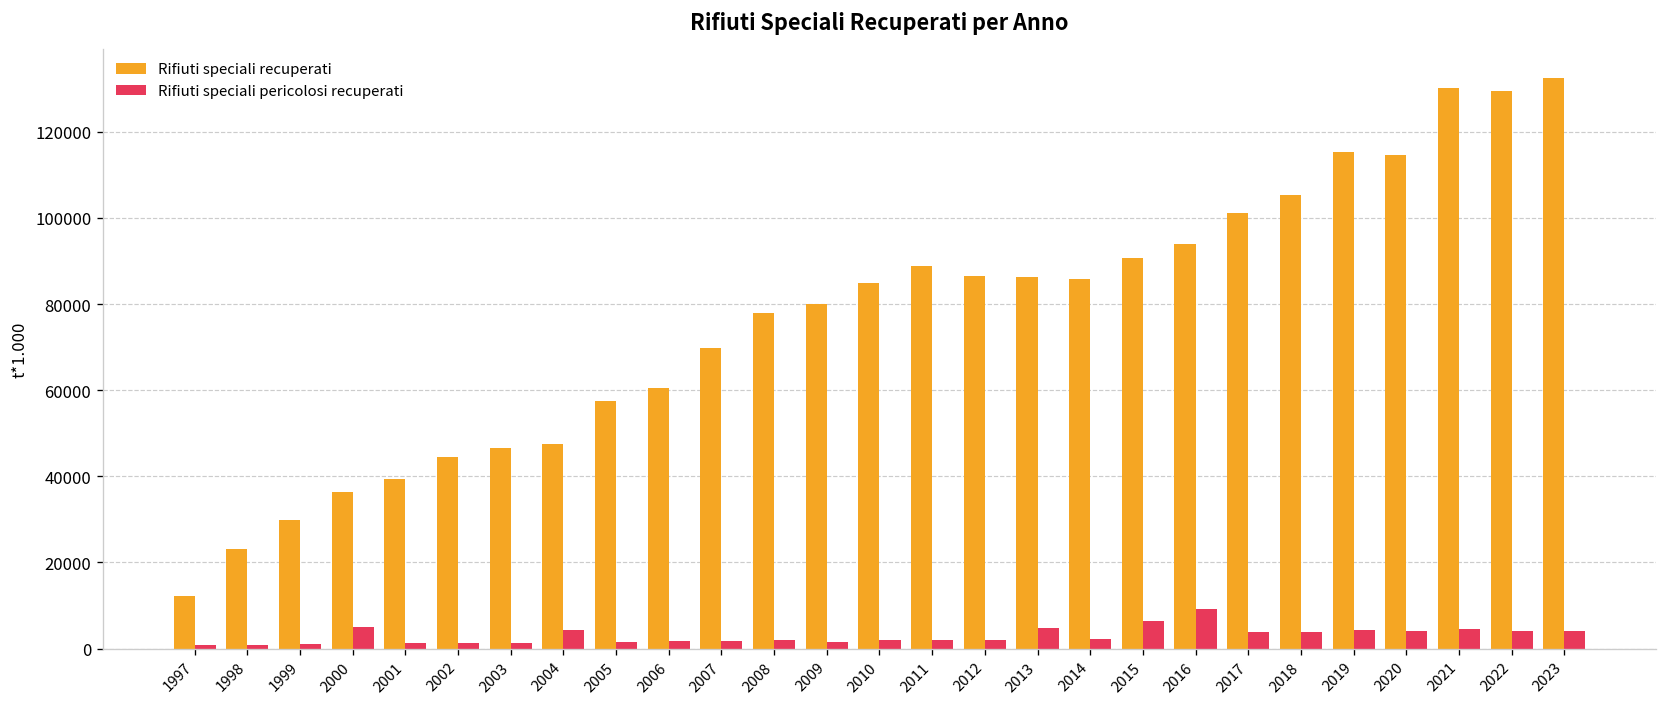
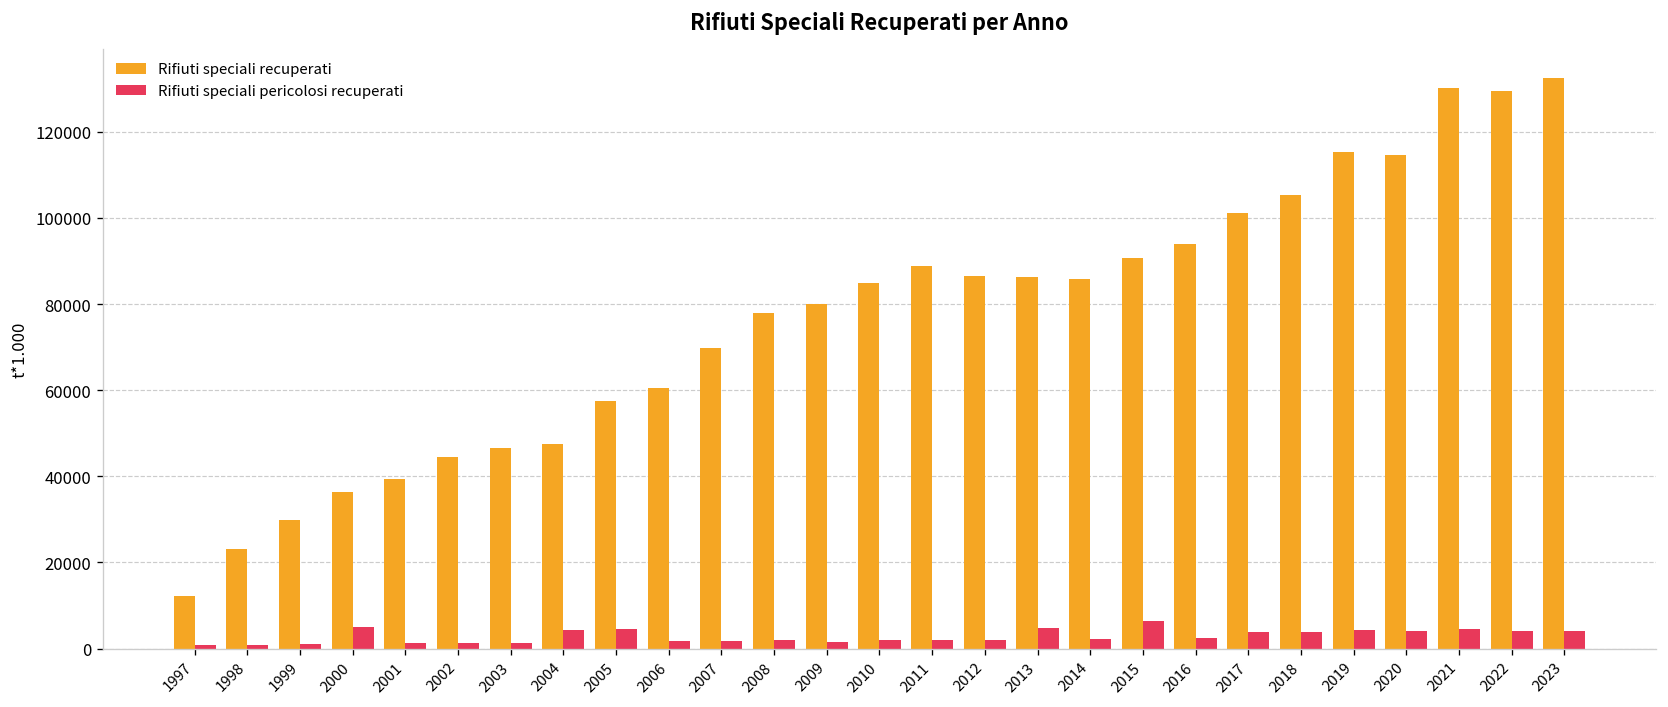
Rifiuti speciali pericolosi recuperati, 2005: 2000 -> 5000
Rifiuti speciali pericolosi recuperati, 2016: 9000 -> 3000
